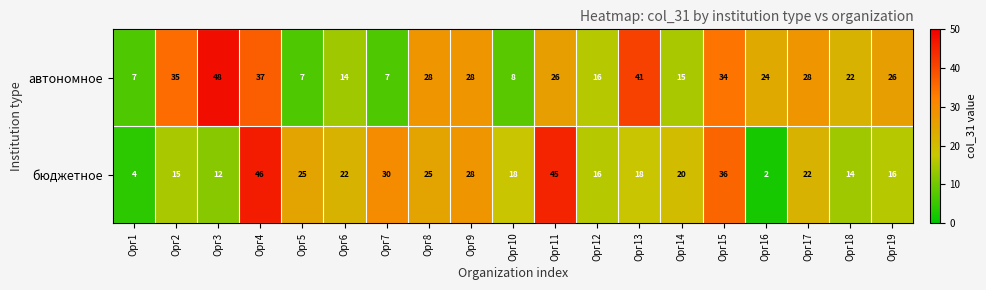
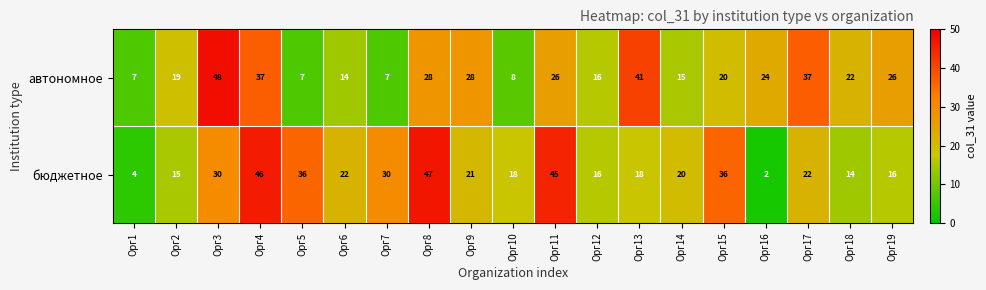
автономное, Орг2: 35 -> 19
автономное, Орг15: 34 -> 20
автономное, Орг17: 28 -> 37
бюджетное, Орг3: 12 -> 30
бюджетное, Орг5: 25 -> 36
бюджетное, Орг8: 25 -> 47
бюджетное, Орг9: 28 -> 21
